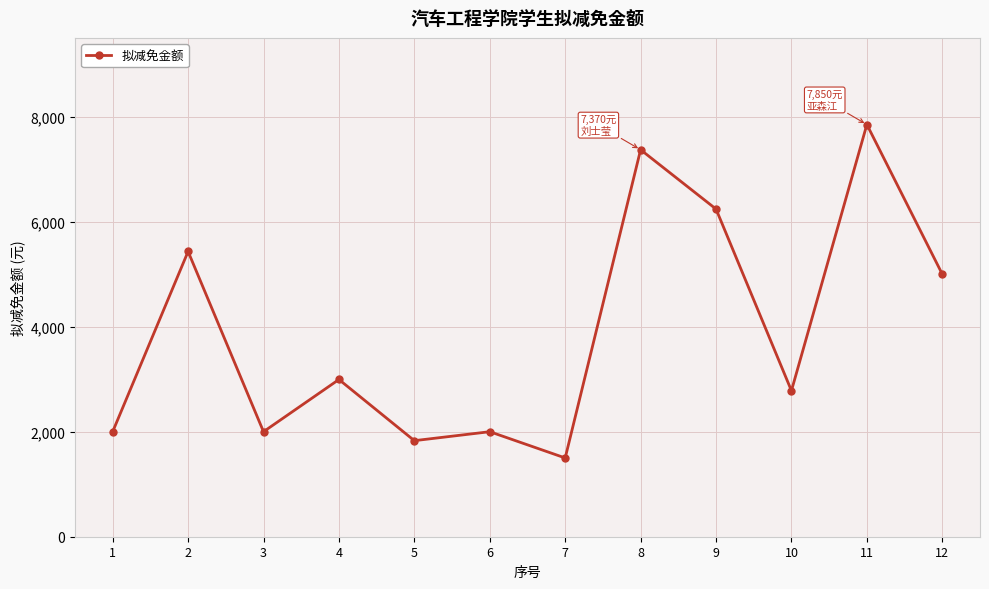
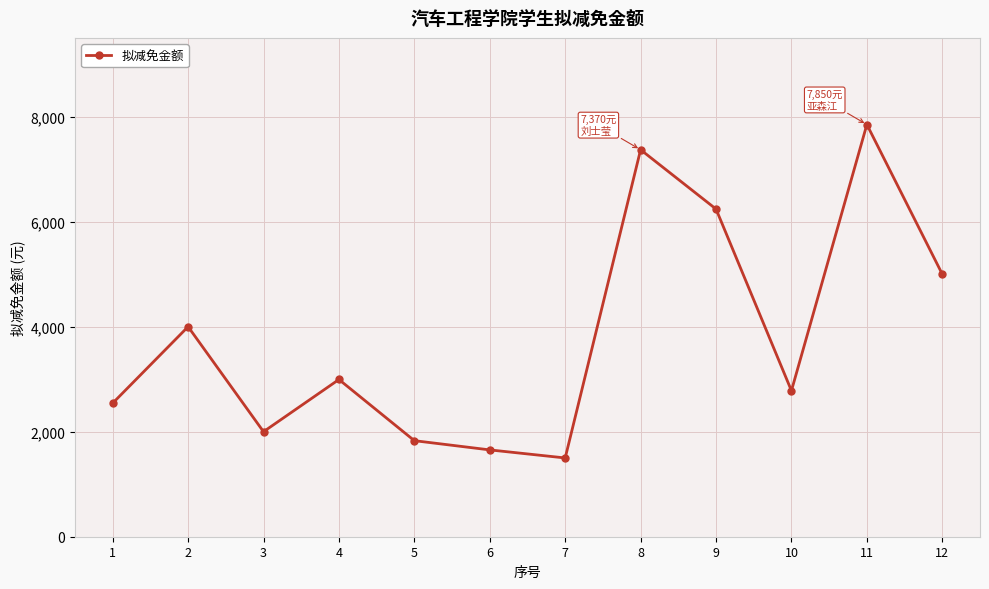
1: 2,000 -> 2,500
2: 5,400 -> 4,000
6: 2,000 -> 1,700
